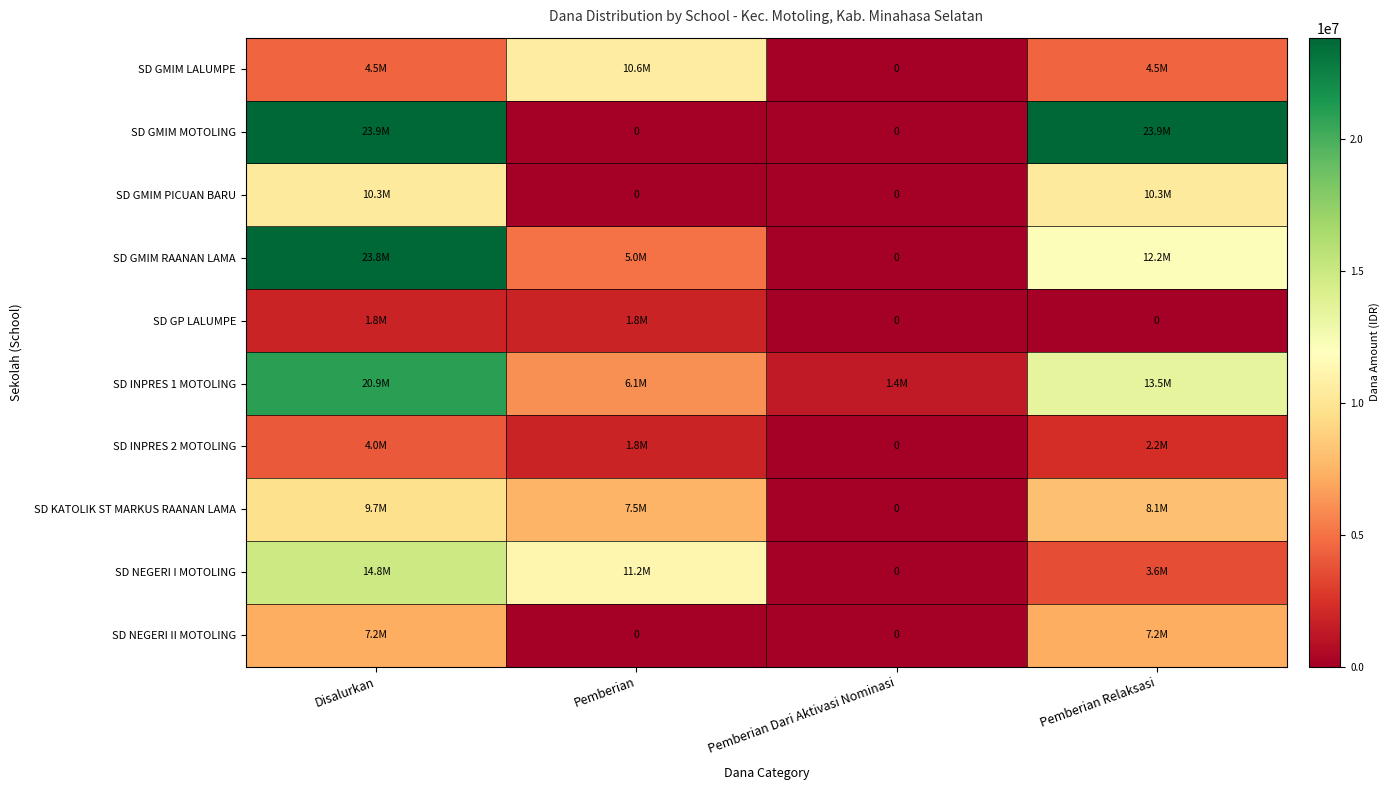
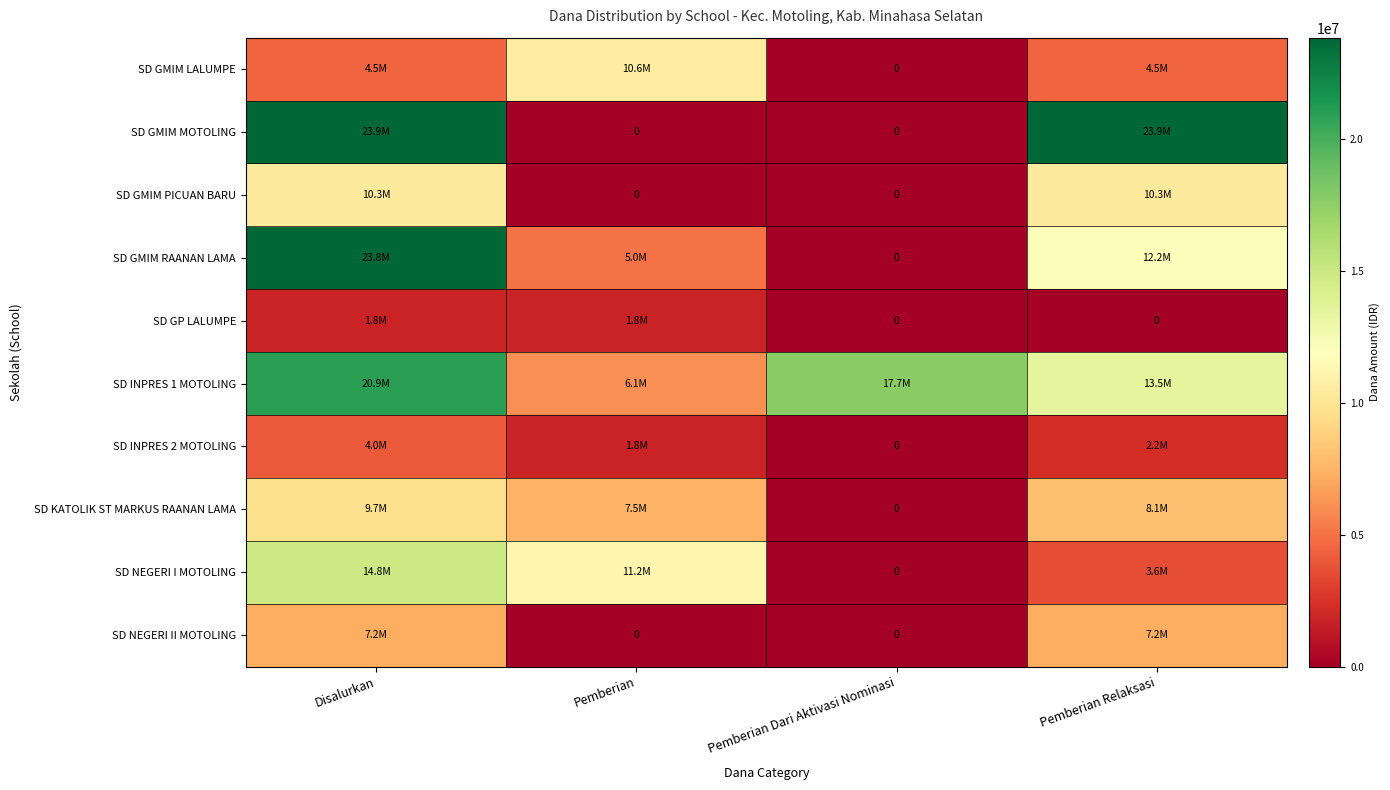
SD INPRES 1 MOTOLING, Pemberian Dari Aktivasi Nominasi: 1.4M -> 17.7M
